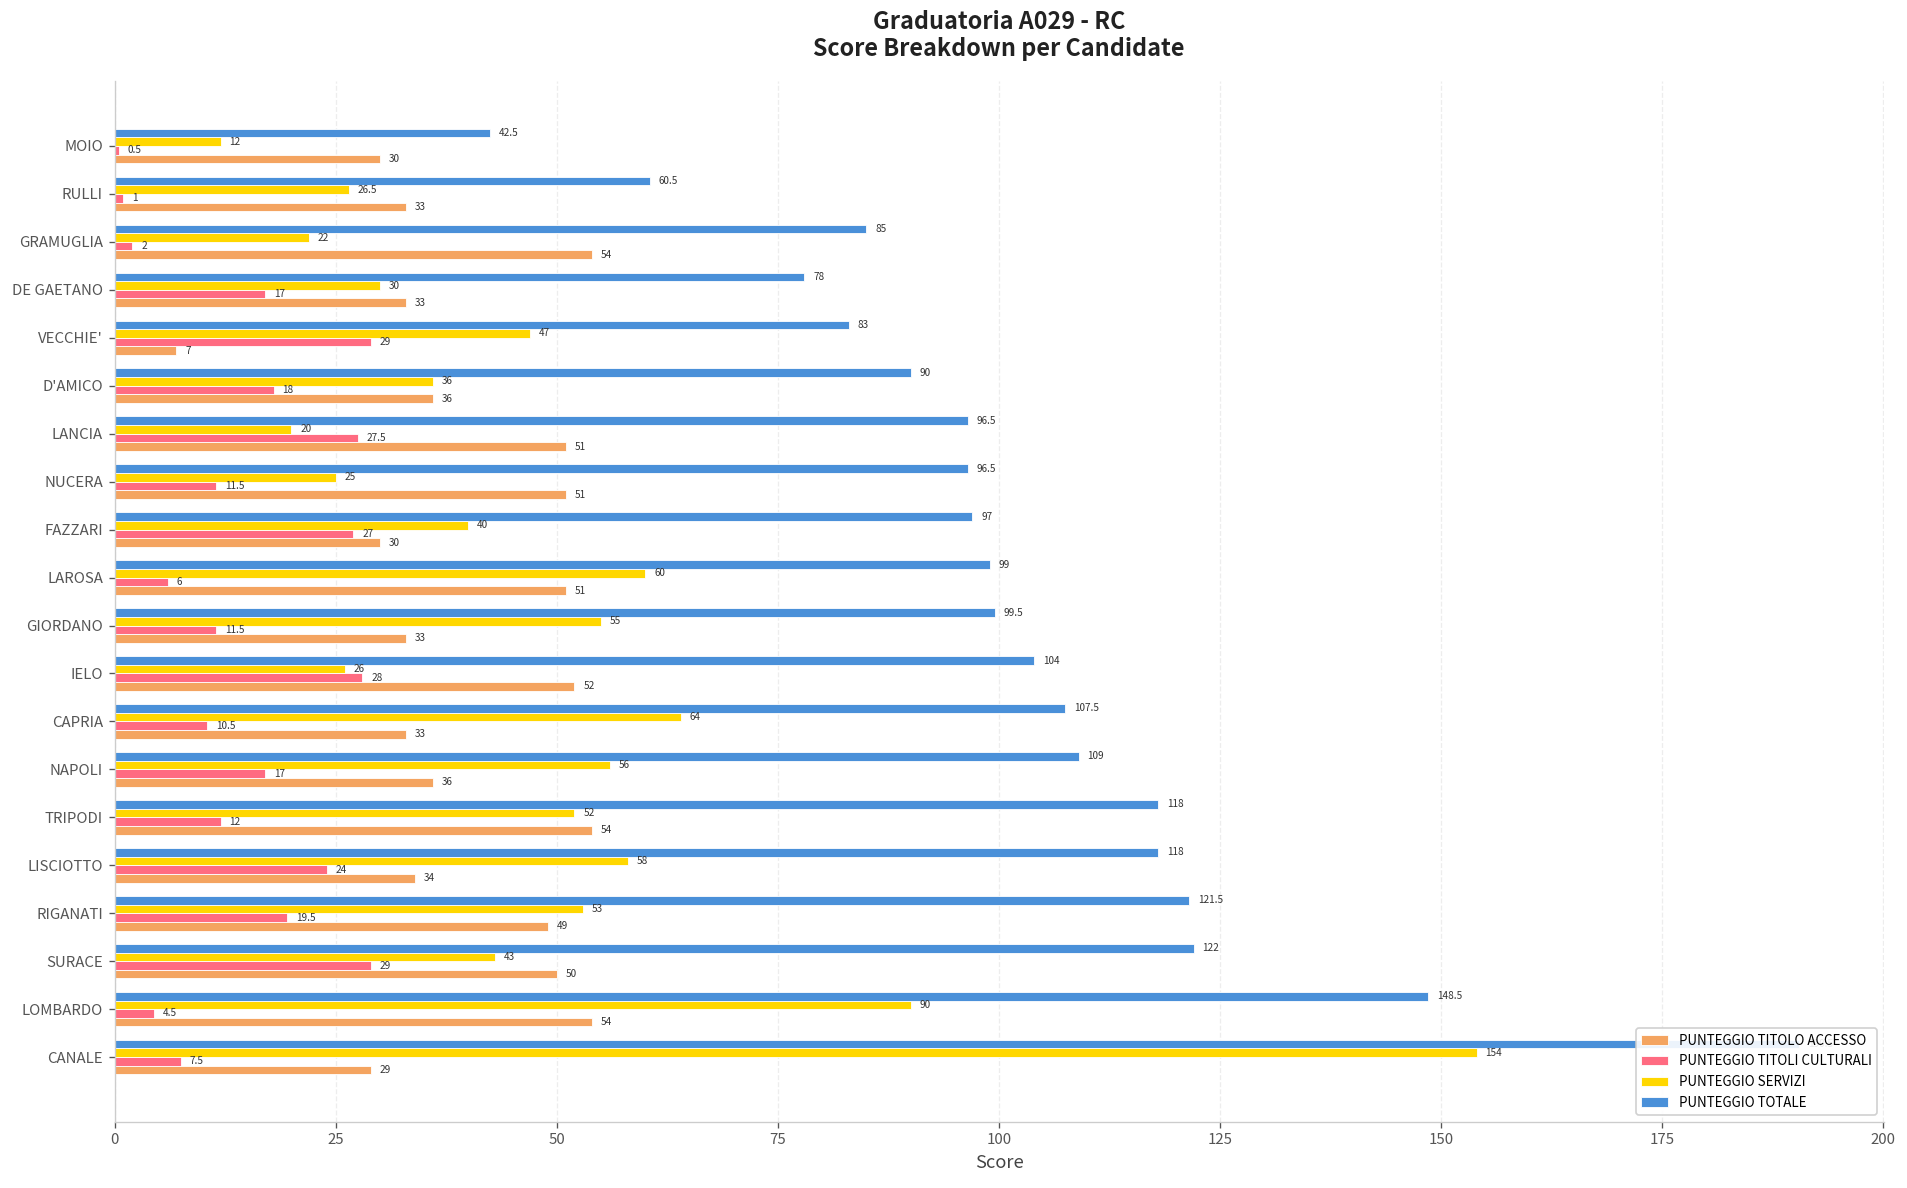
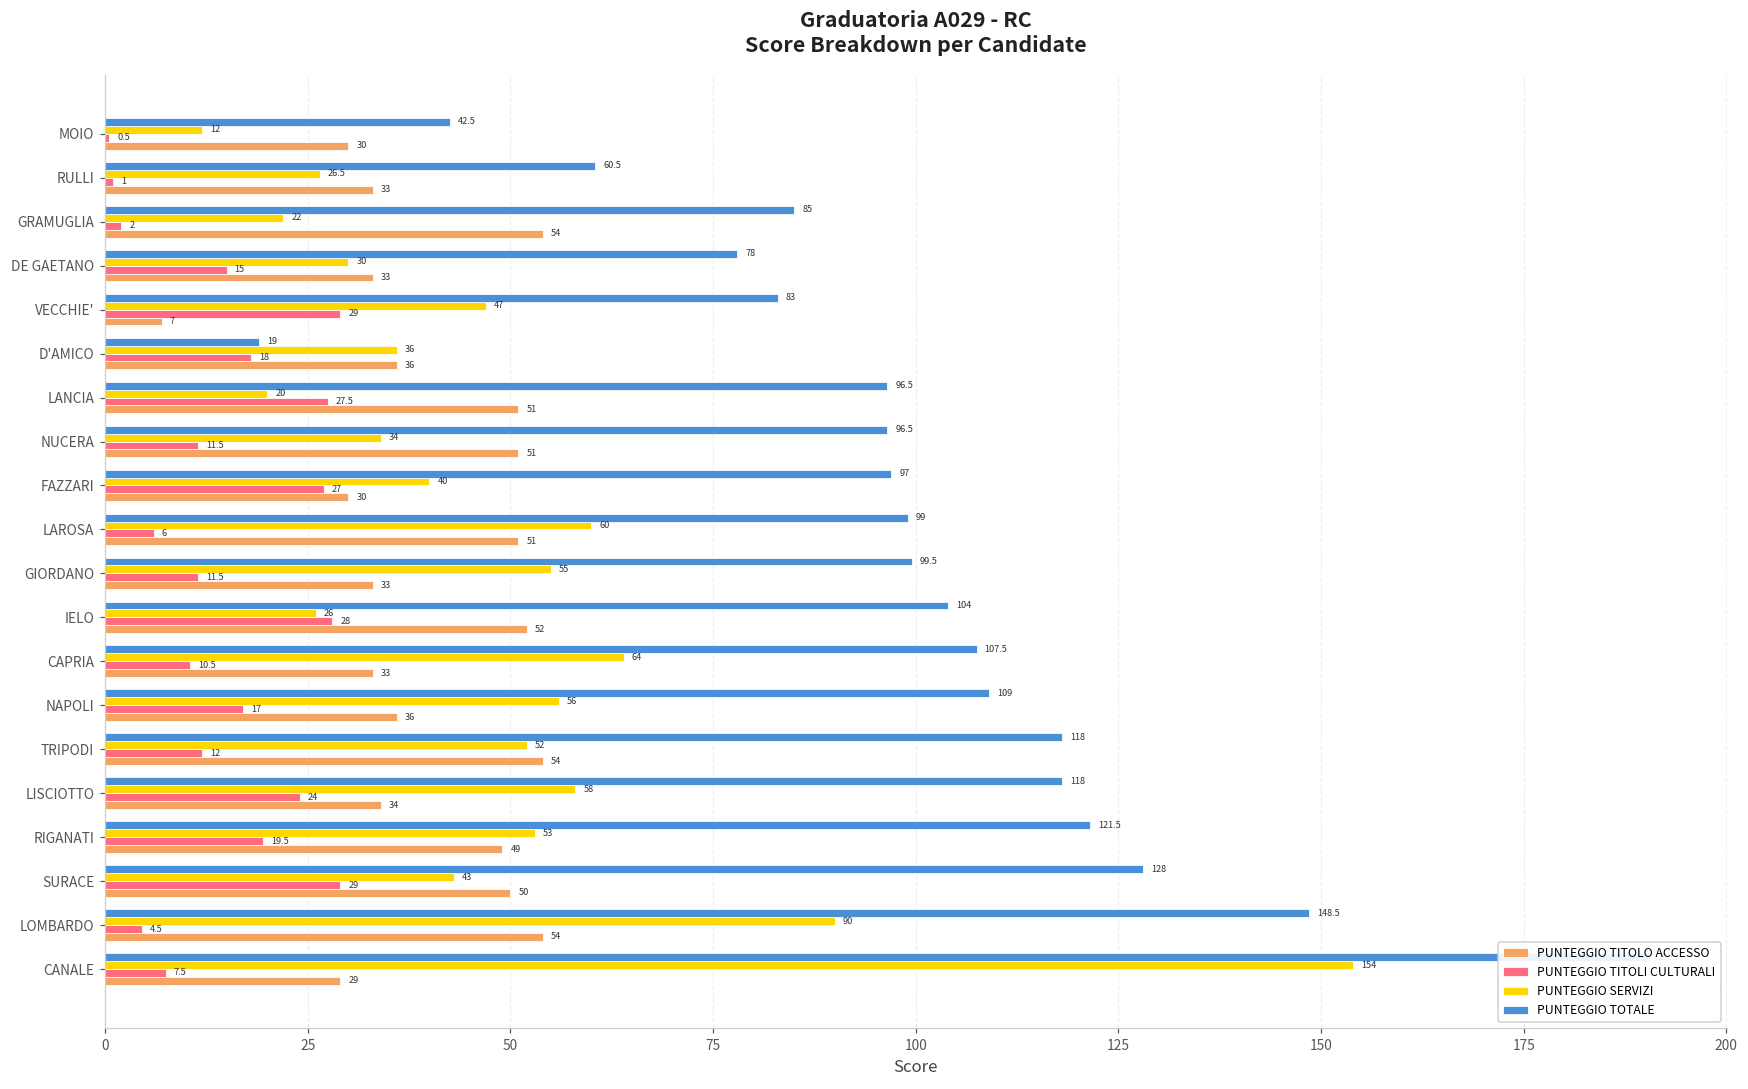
PUNTEGGIO TITOLI CULTURALI, DE GAETANO: 17 -> 15
PUNTEGGIO TOTALE, D'AMICO: 90 -> 19
PUNTEGGIO SERVIZI, NUCERA: 25 -> 34
PUNTEGGIO TOTALE, SURACE: 122 -> 128
